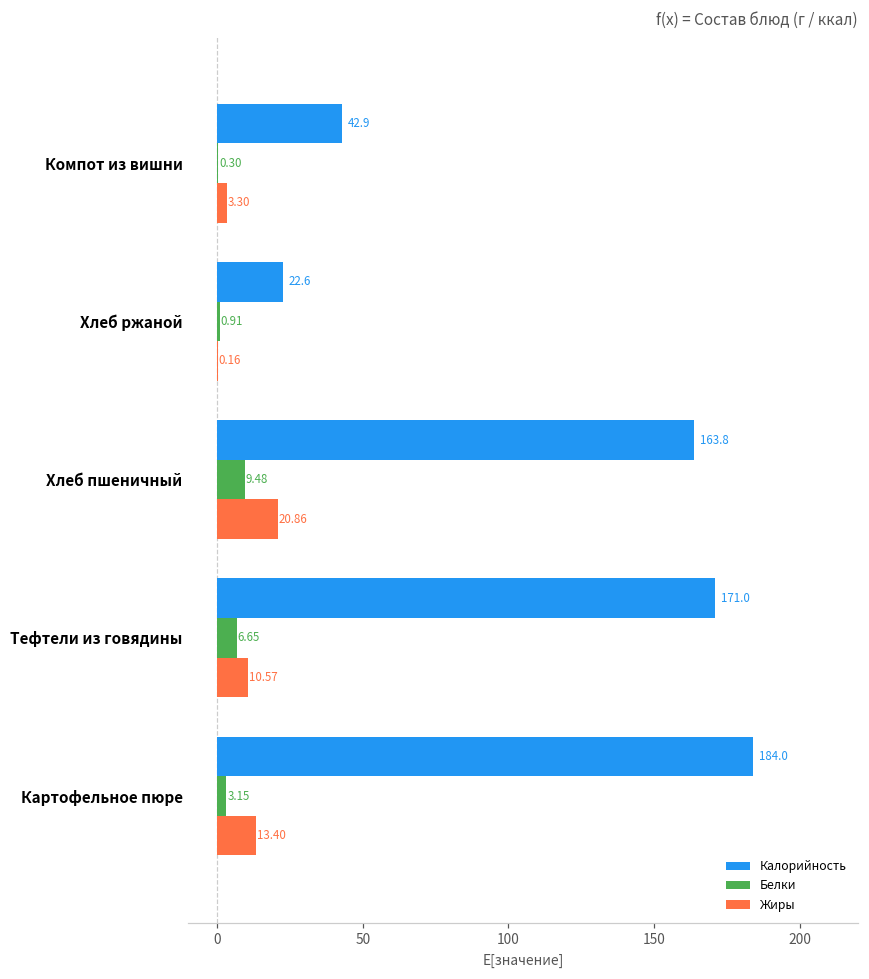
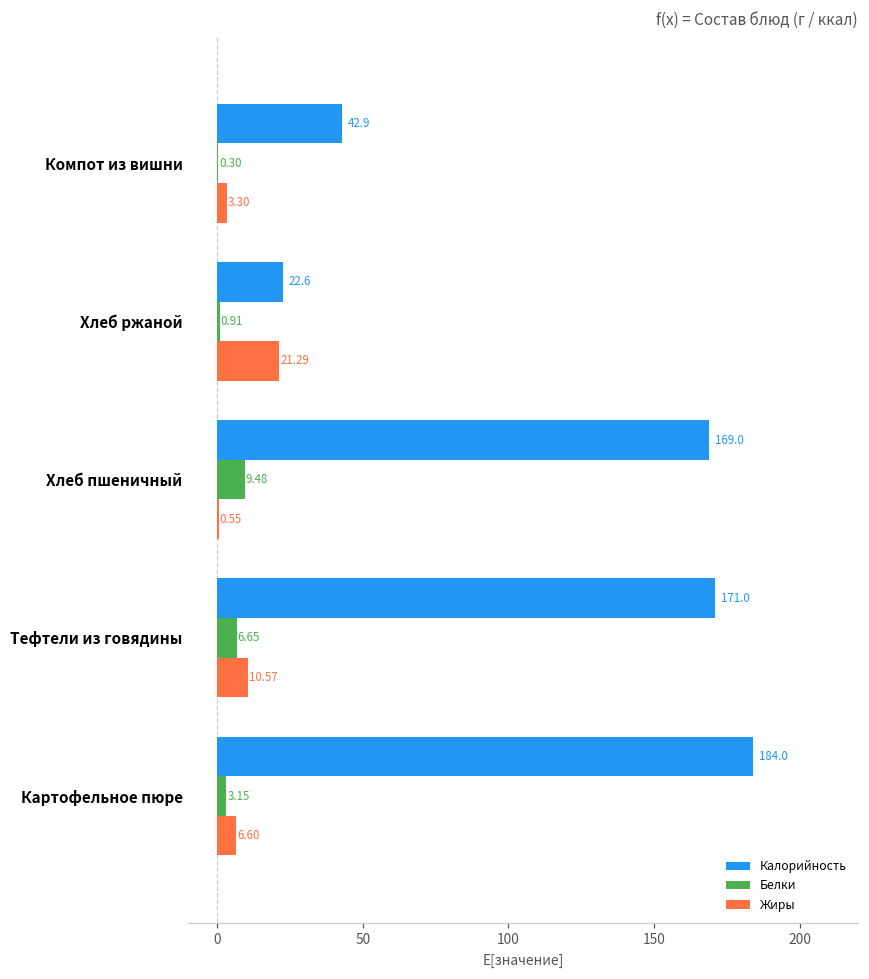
Жиры, Хлеб ржаной: 0.16 -> 21.29
Калорийность, Хлеб пшеничный: 163.8 -> 169.0
Жиры, Хлеб пшеничный: 20.86 -> 0.55
Жиры, Картофельное пюре: 13.40 -> 6.60
